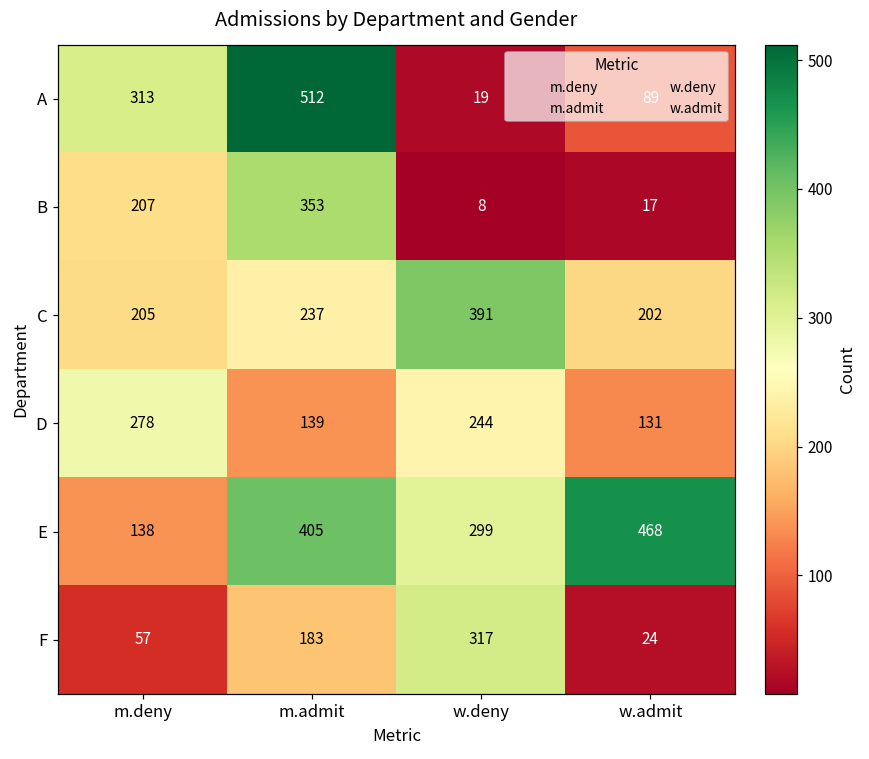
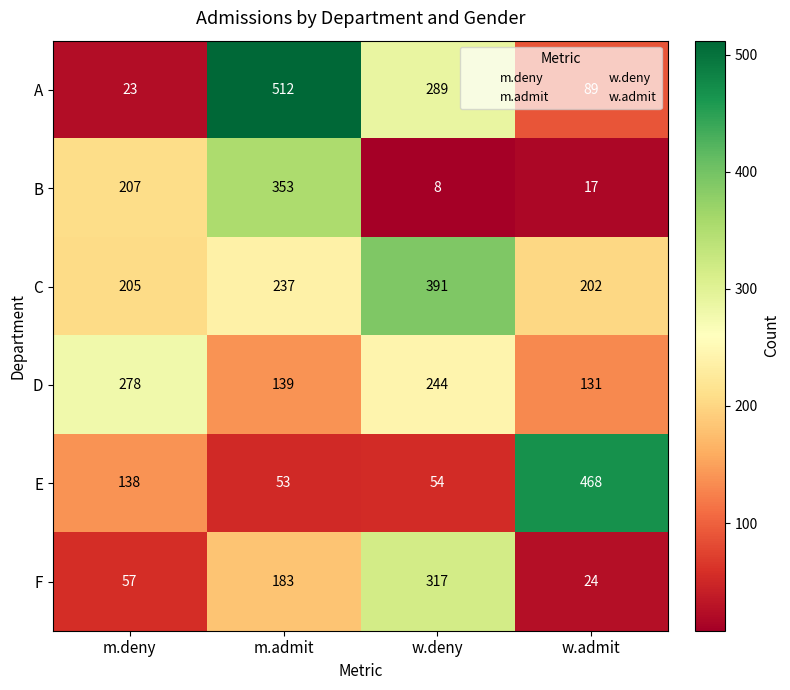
A, m.deny: 313 -> 23
A, w.deny: 19 -> 289
E, m.admit: 405 -> 53
E, w.deny: 299 -> 54
